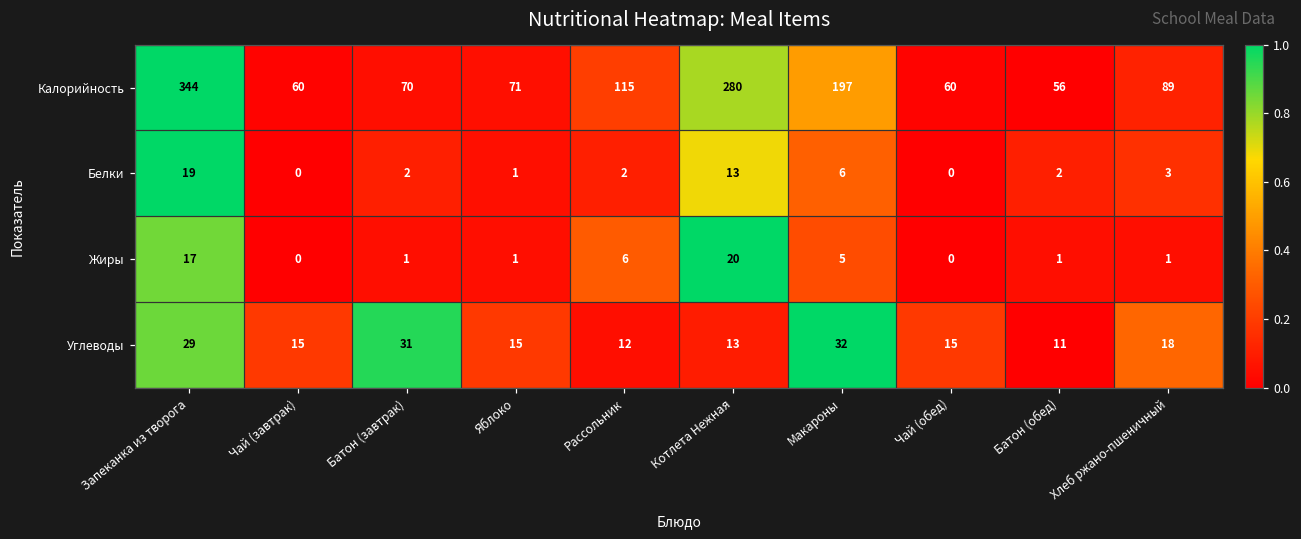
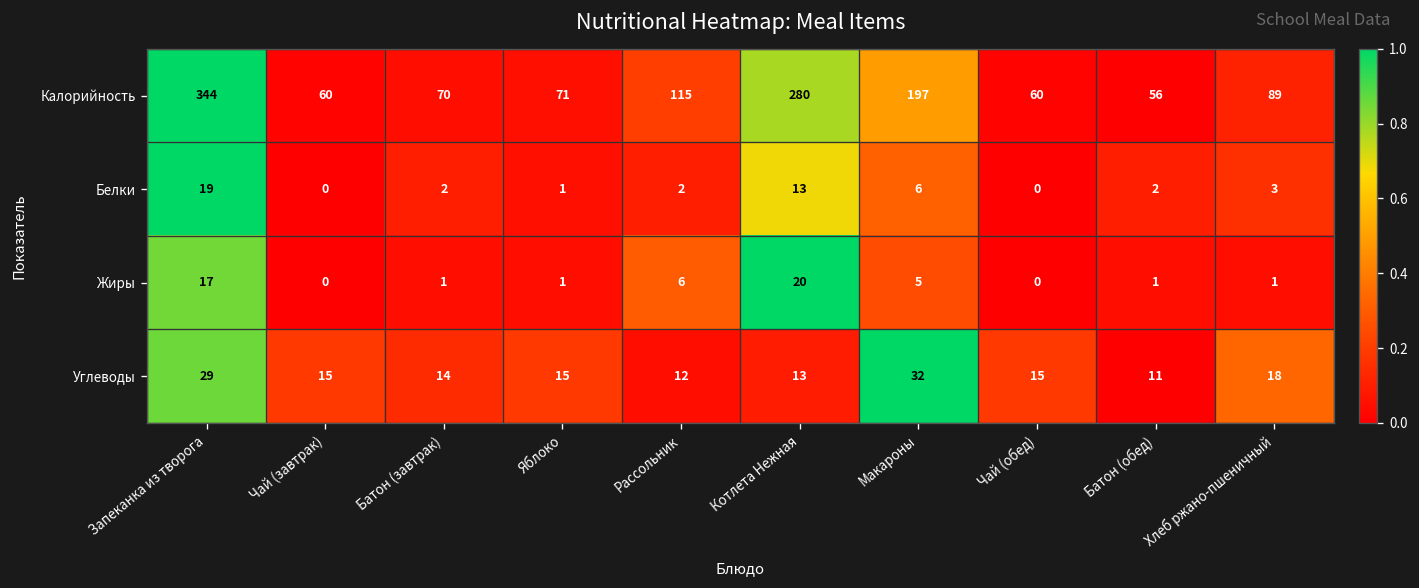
Углеводы, Батон (завтрак): 31 -> 14
